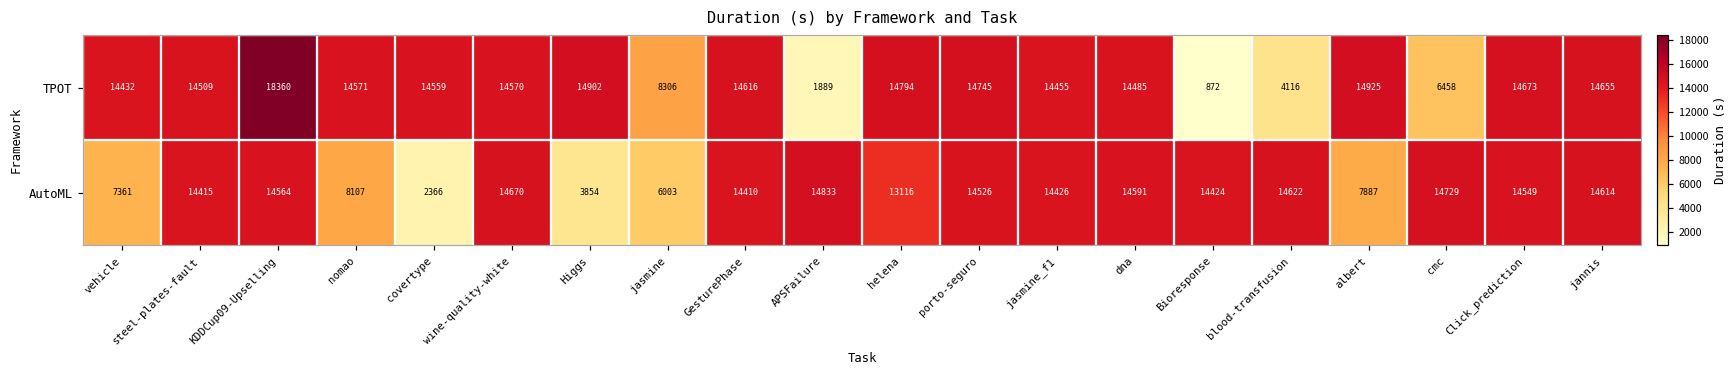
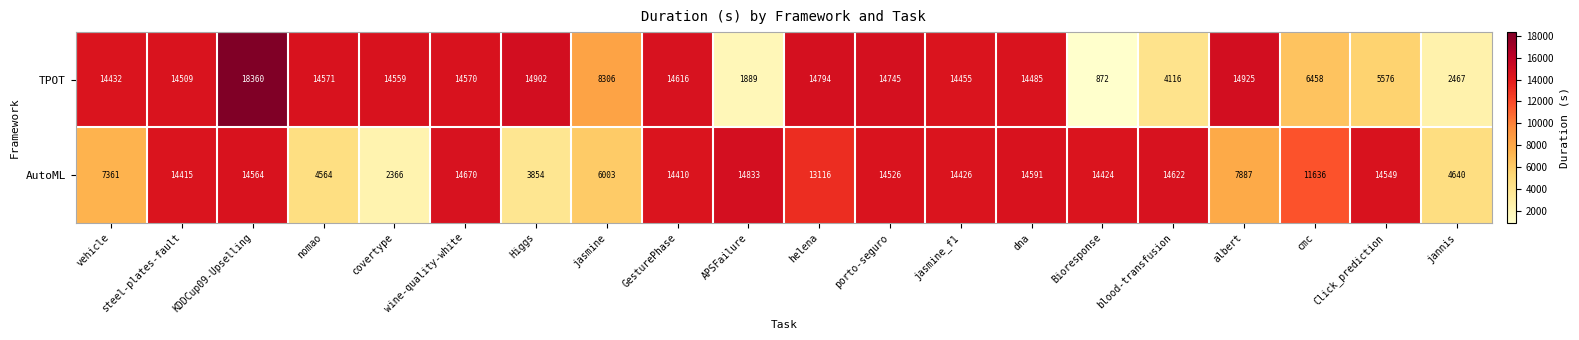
TPOT, Click_prediction: 14673 -> 5576
TPOT, jannis: 14655 -> 2467
AutoML, nomao: 8107 -> 4564
AutoML, cmc: 14729 -> 11636
AutoML, jannis: 14614 -> 4640
